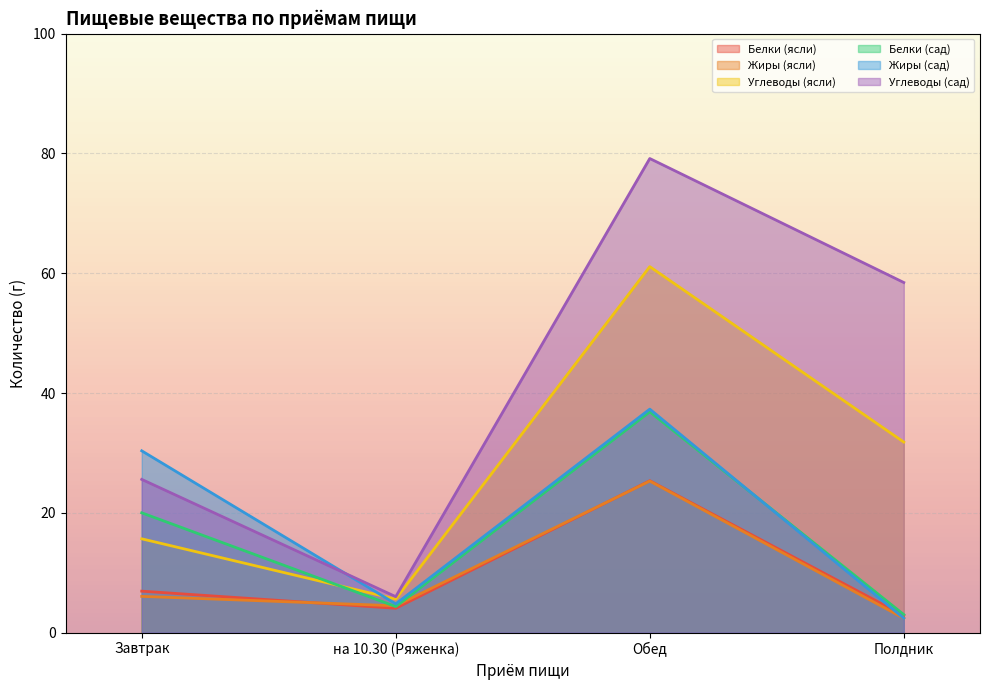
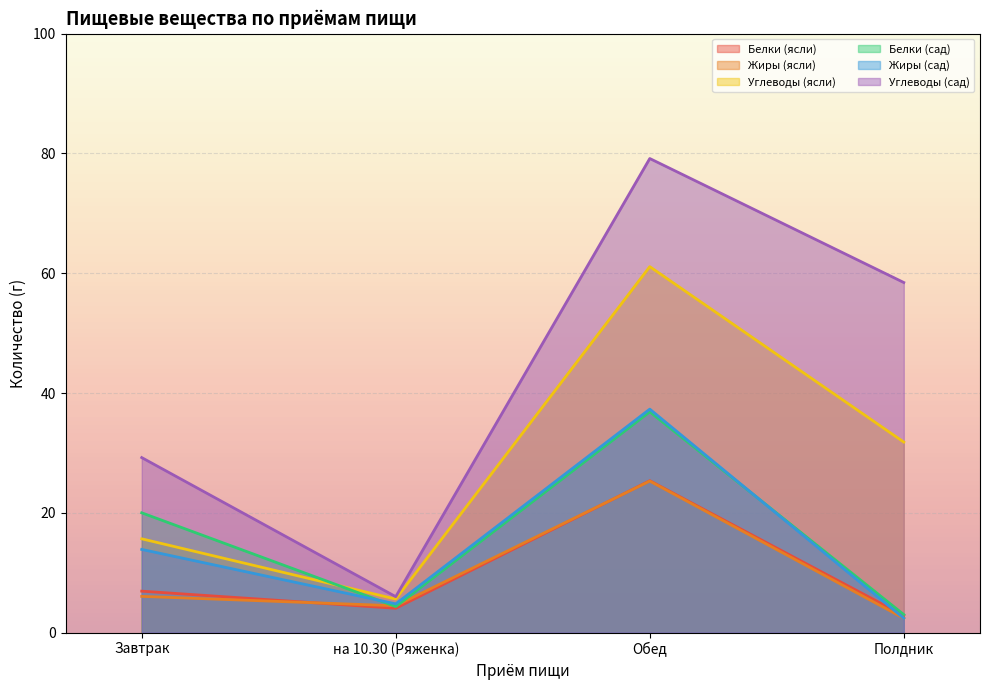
Жиры (сад), Завтрак: 30 -> 14
Углеводы (сад), Завтрак: 26 -> 29
